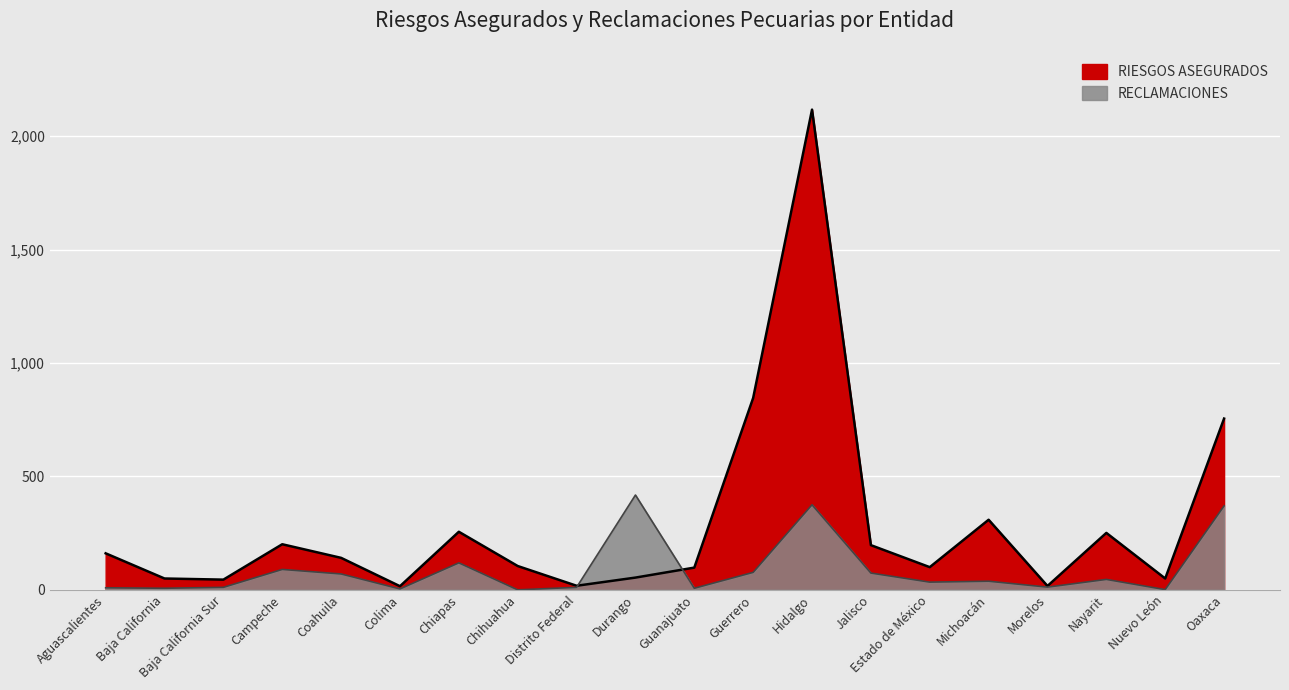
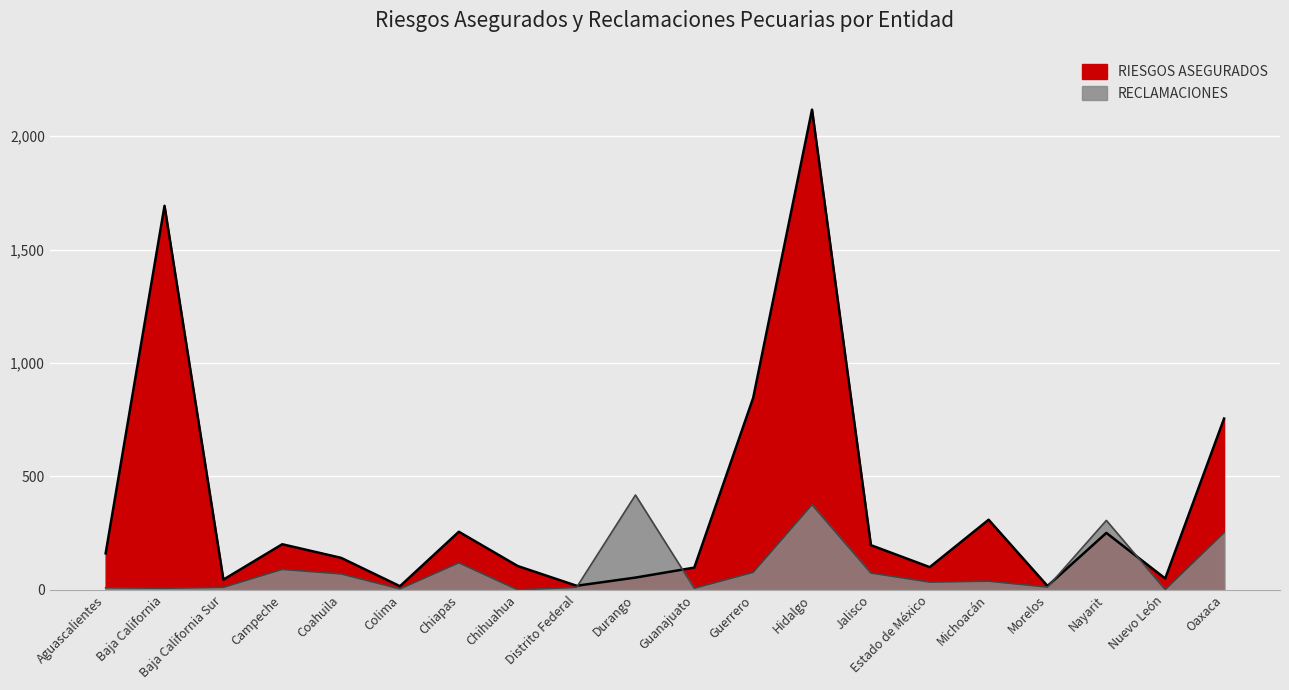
RIESGOS ASEGURADOS, Baja California: 50 -> 1,690
RECLAMACIONES, Nayarit: 50 -> 310
RECLAMACIONES, Oaxaca: 370 -> 250
